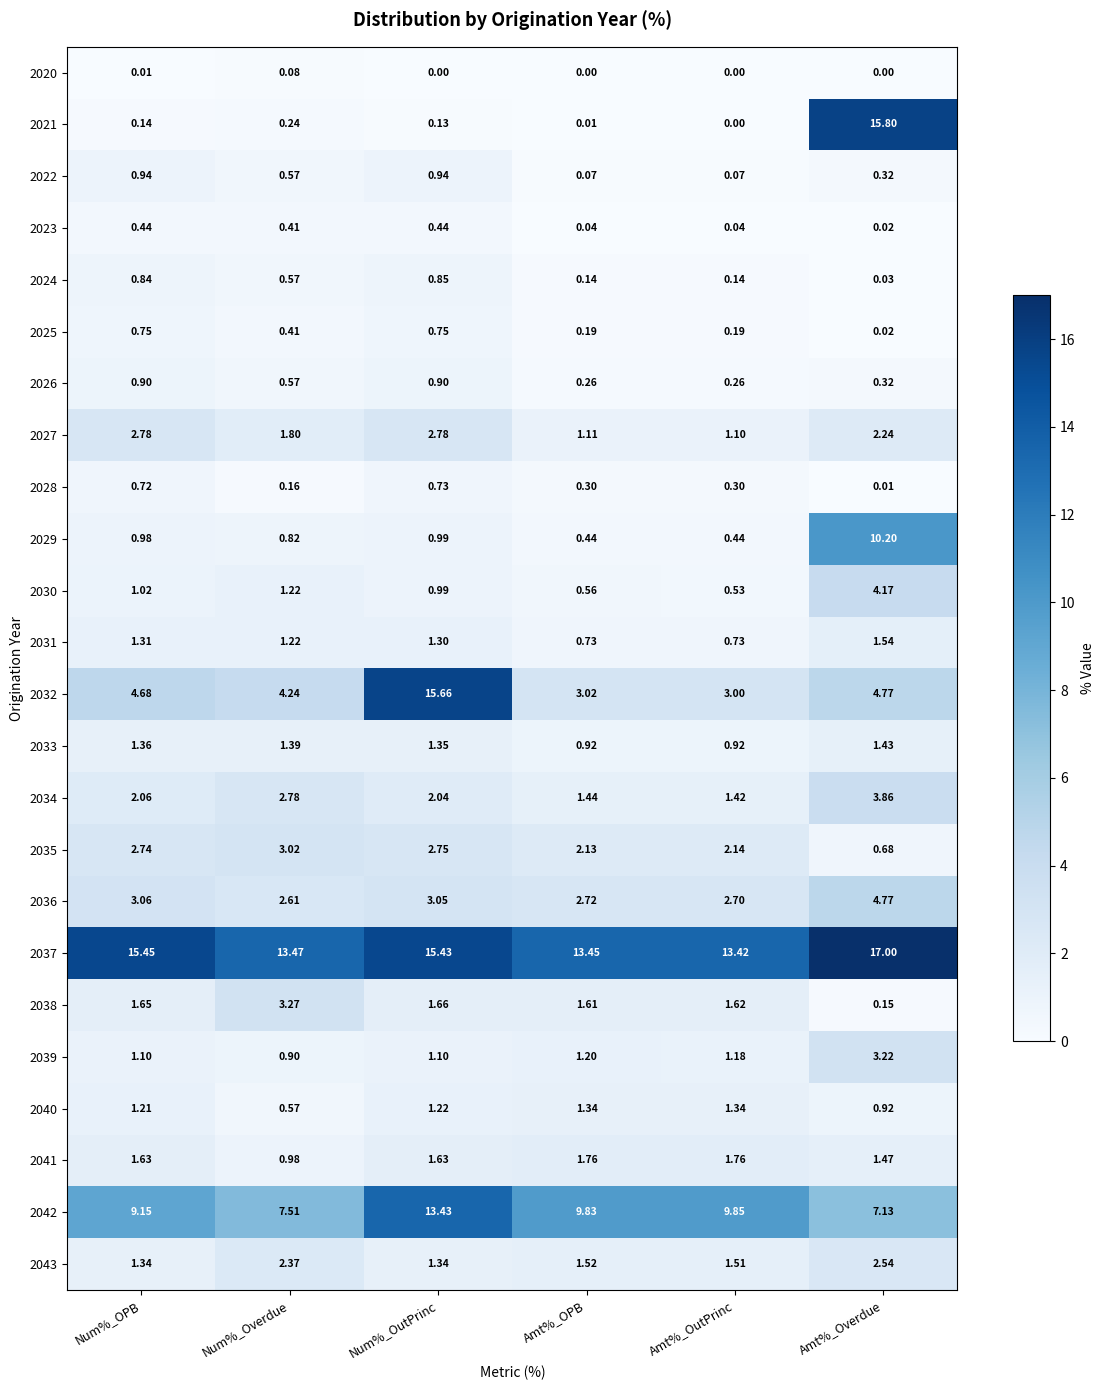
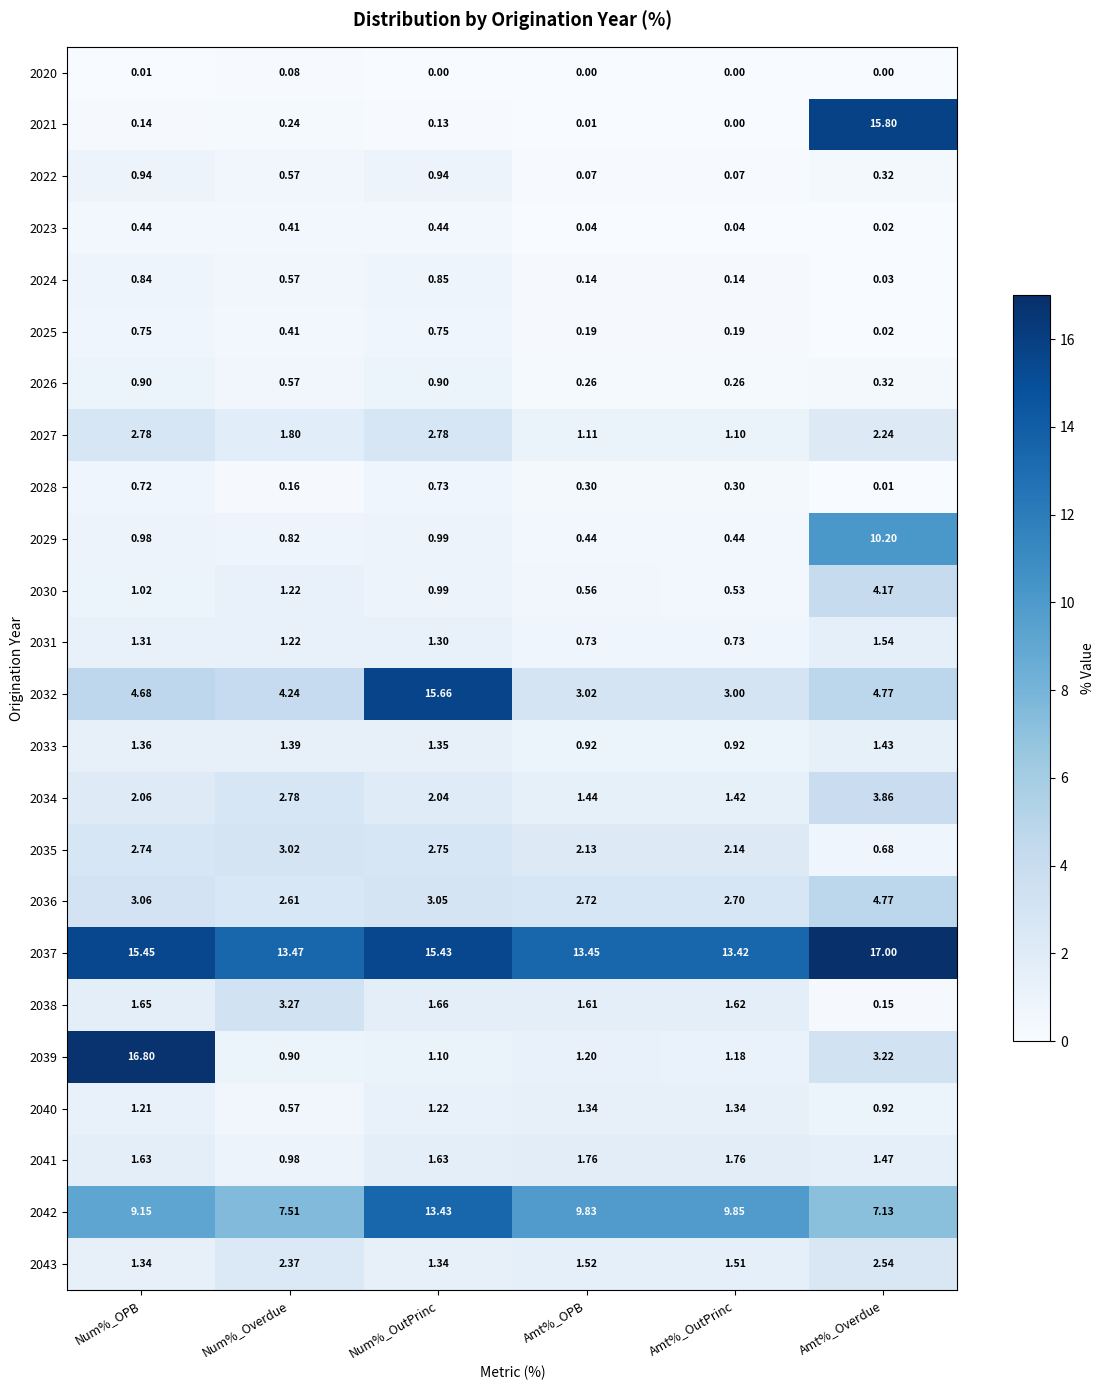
2039, Num%_OPB: 1.10 -> 16.80
